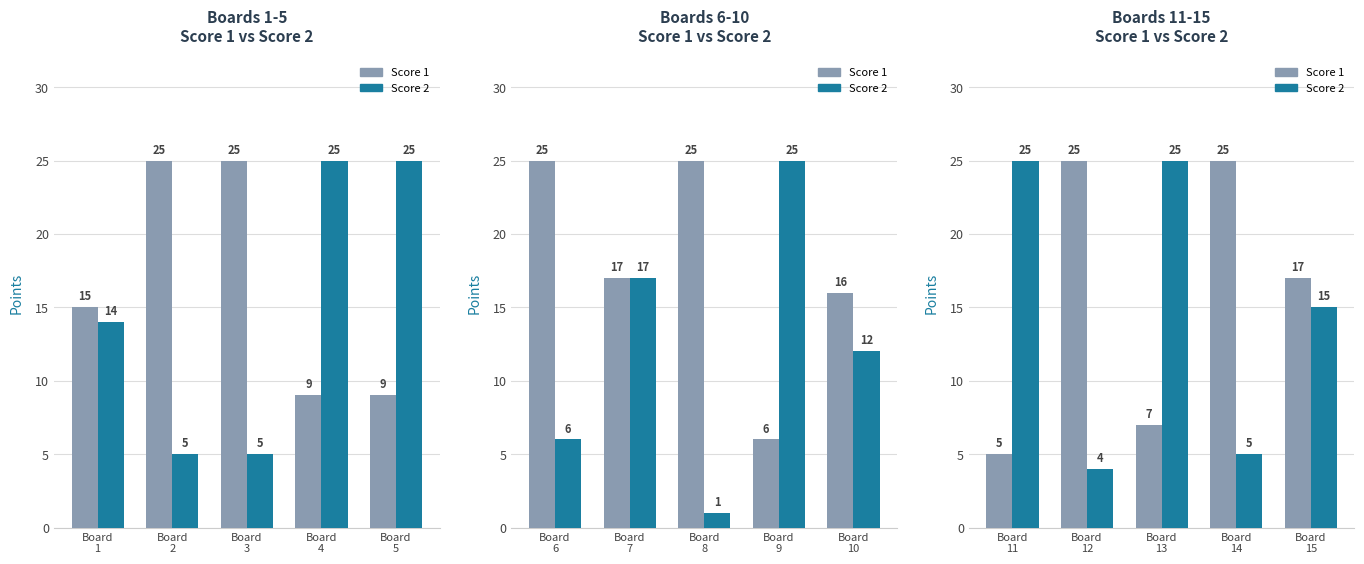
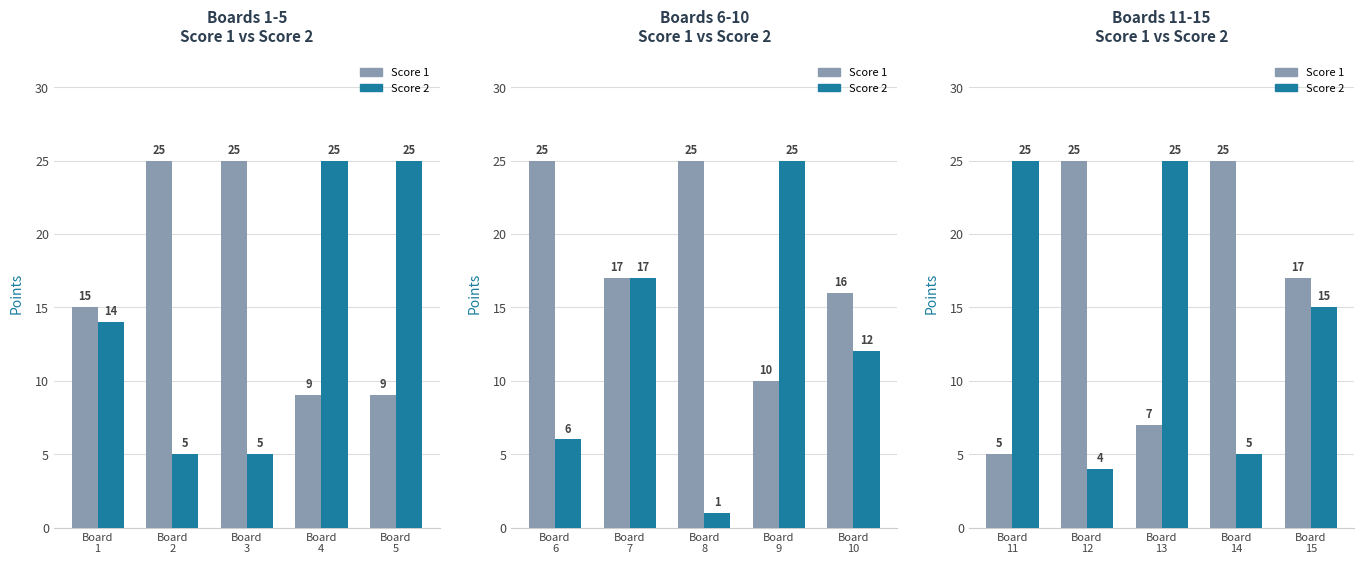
Boards 6-10 Score 1 vs Score 2, Score 1, Board 9: 6 -> 10
